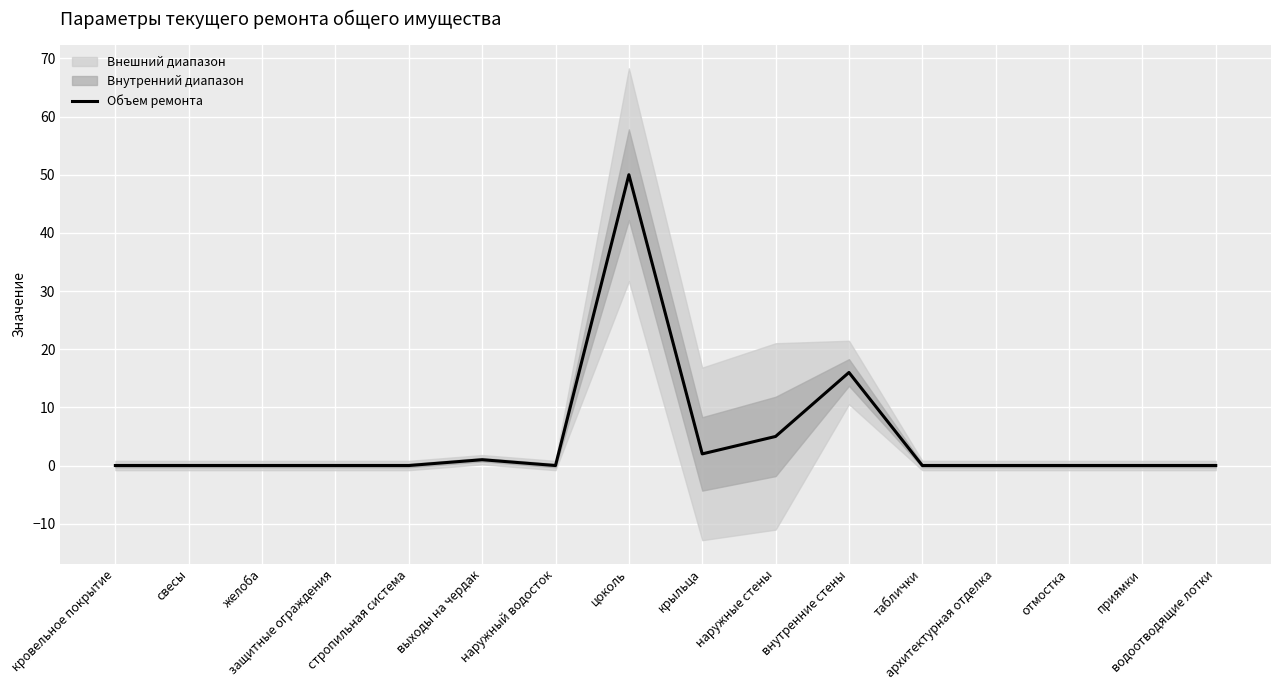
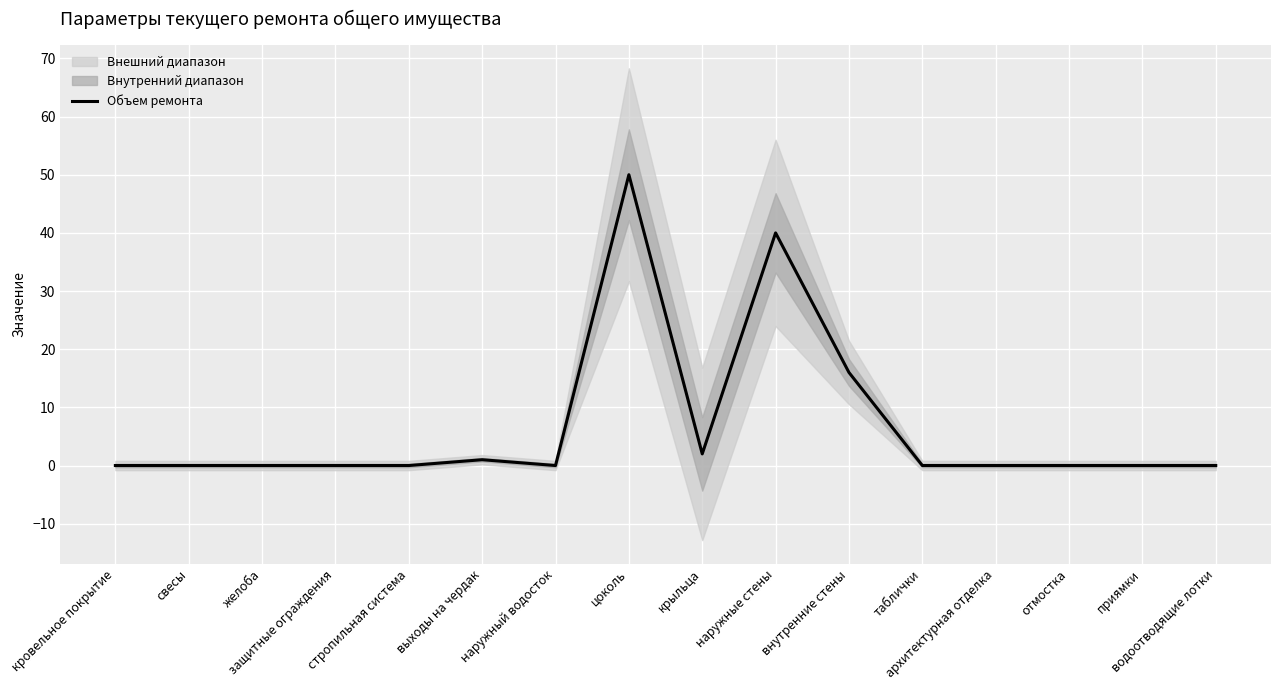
Объем ремонта, наружные стены: 5 -> 40
